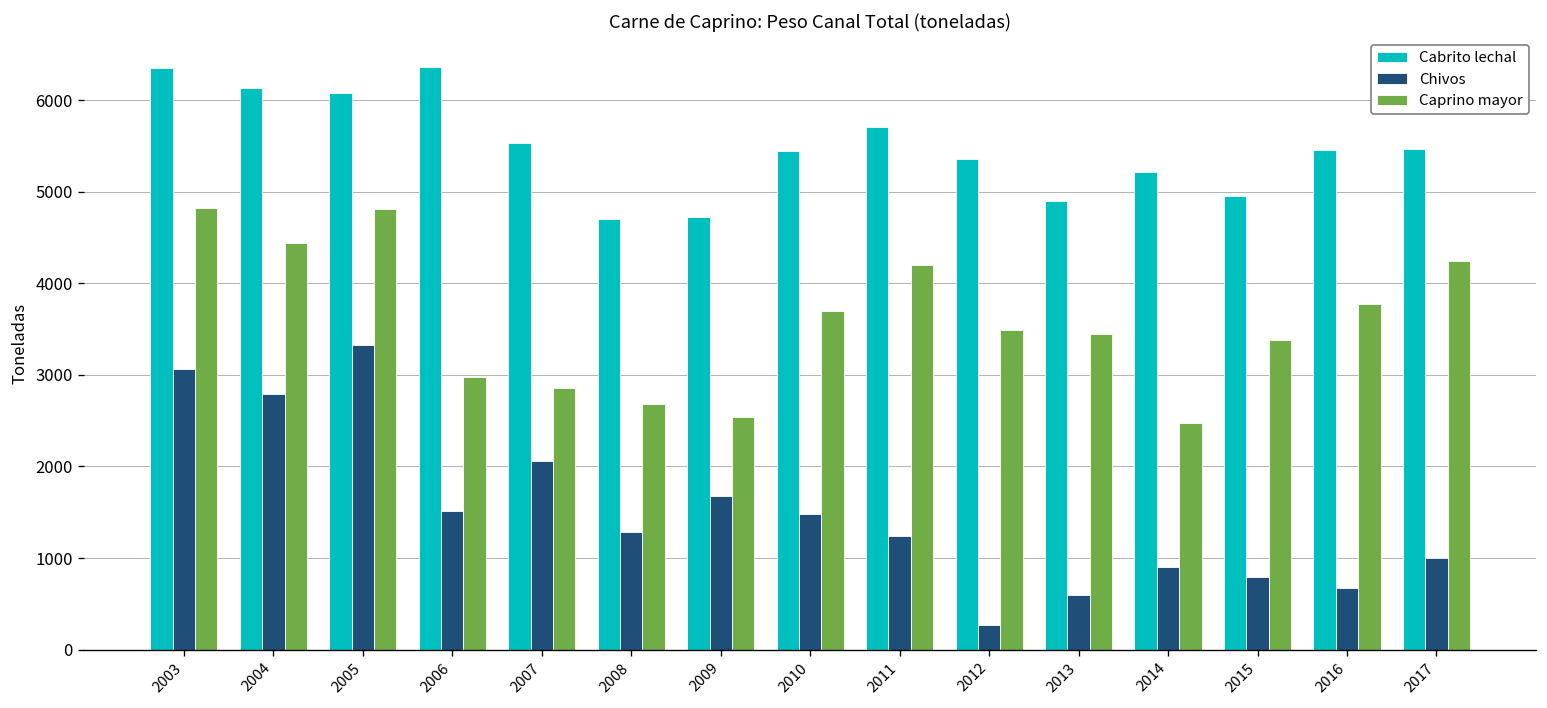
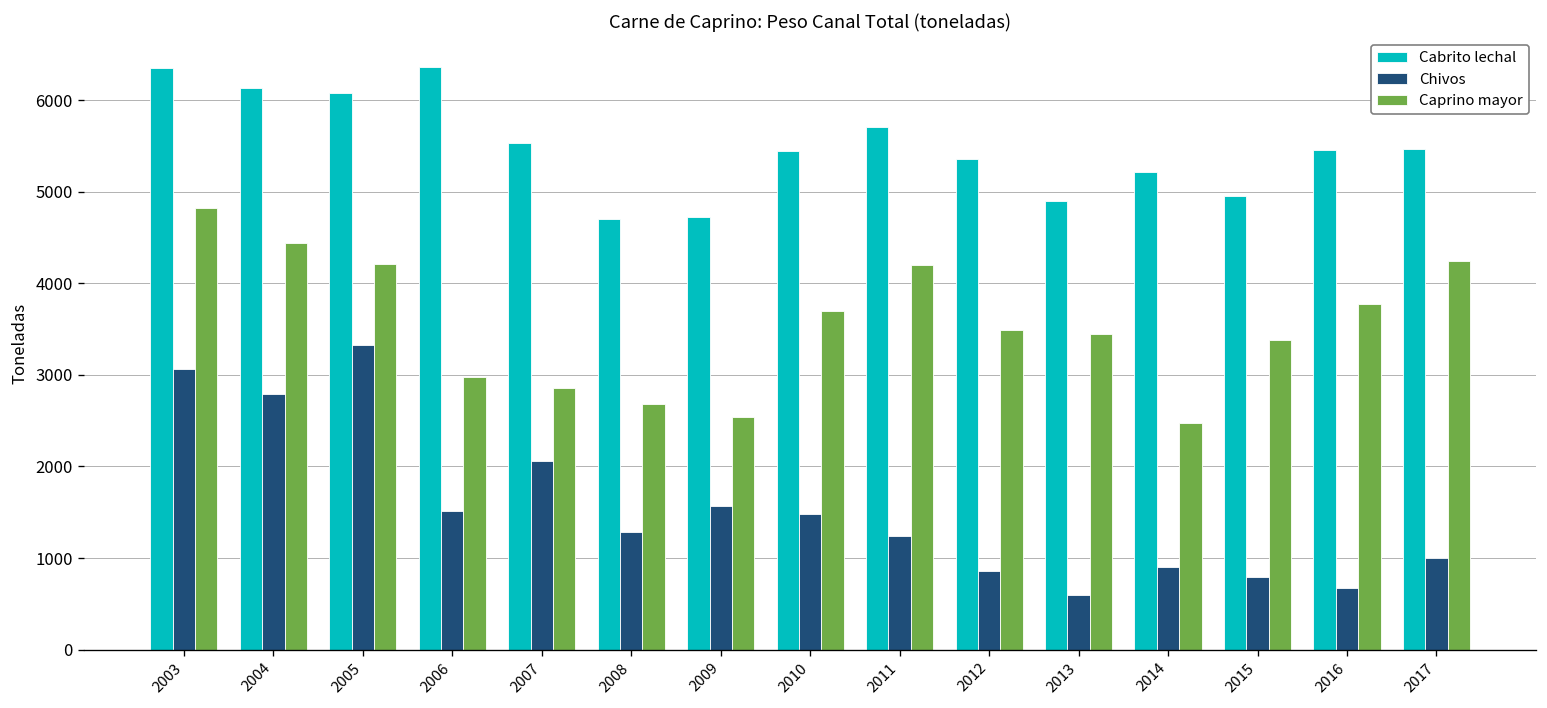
Caprino mayor, 2005: 4800 -> 4200
Chivos, 2009: 1700 -> 1600
Chivos, 2012: 300 -> 900
